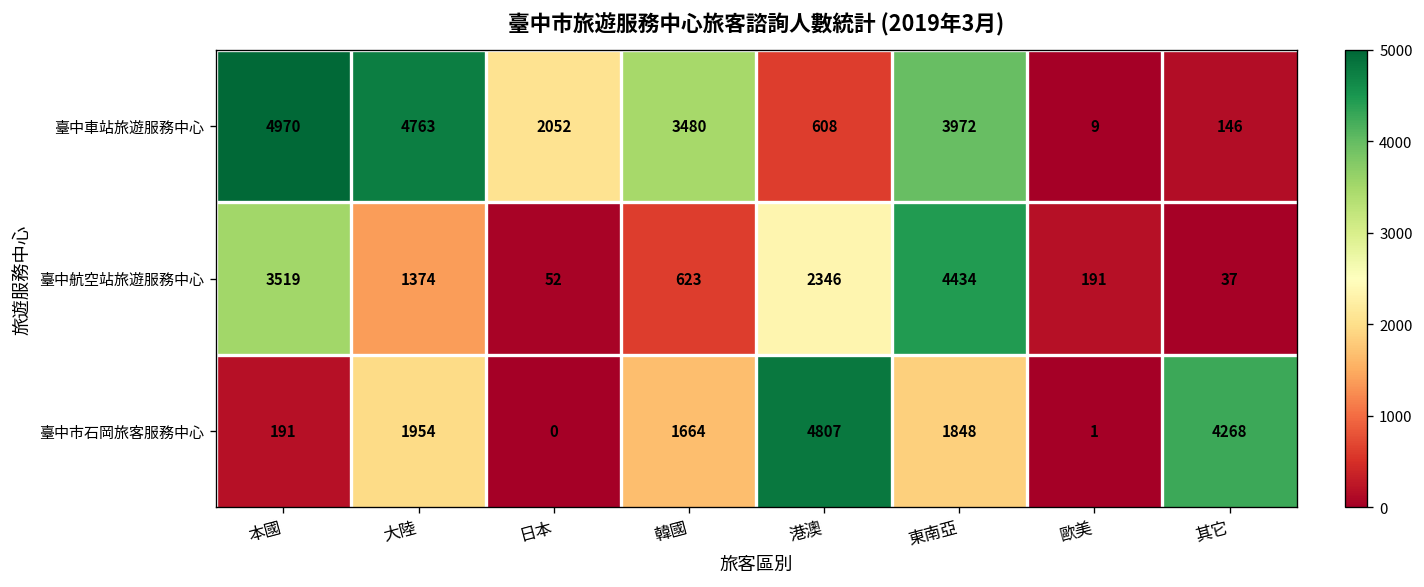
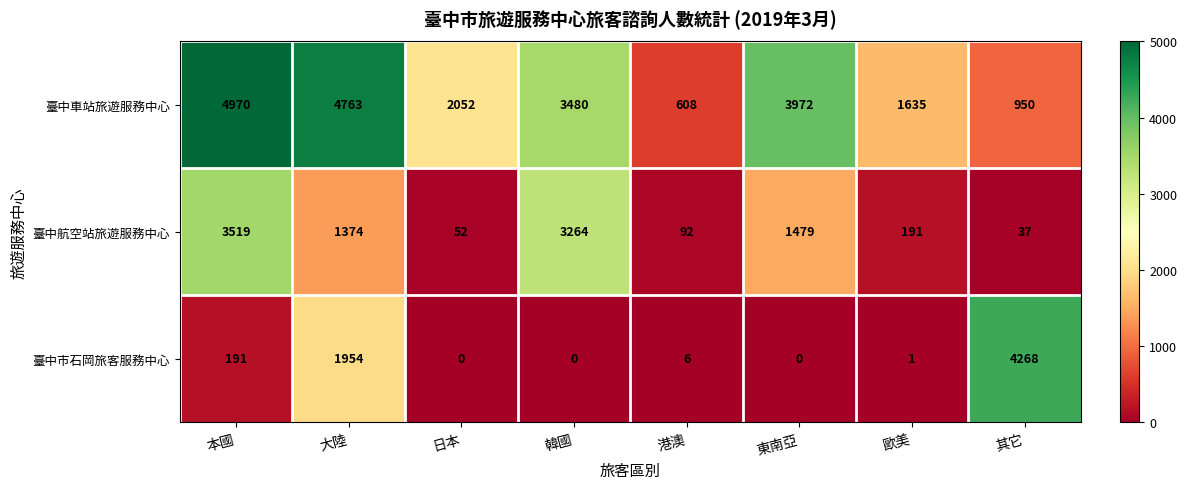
臺中車站旅遊服務中心, 歐美: 9 -> 1635
臺中車站旅遊服務中心, 其它: 146 -> 950
臺中航空站旅遊服務中心, 韓國: 623 -> 3264
臺中航空站旅遊服務中心, 港澳: 2346 -> 92
臺中航空站旅遊服務中心, 東南亞: 4434 -> 1479
臺中市石岡旅客服務中心, 韓國: 1664 -> 0
臺中市石岡旅客服務中心, 港澳: 4807 -> 6
臺中市石岡旅客服務中心, 東南亞: 1848 -> 0
